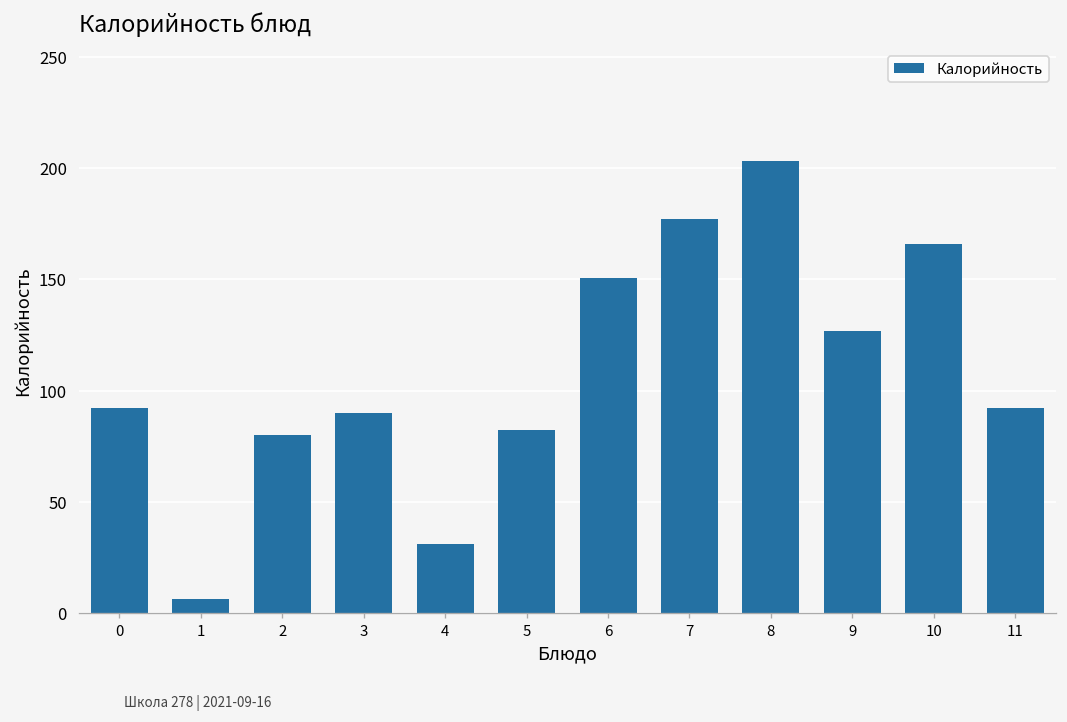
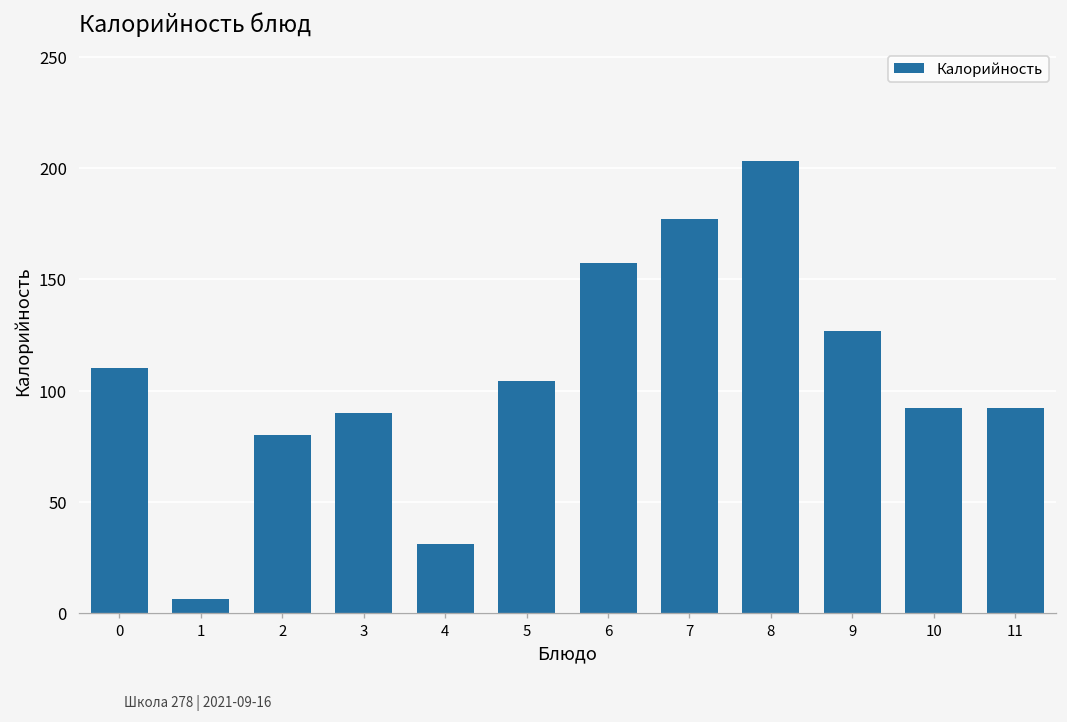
0: 92 -> 110
5: 82 -> 104
6: 150 -> 157
10: 166 -> 92
